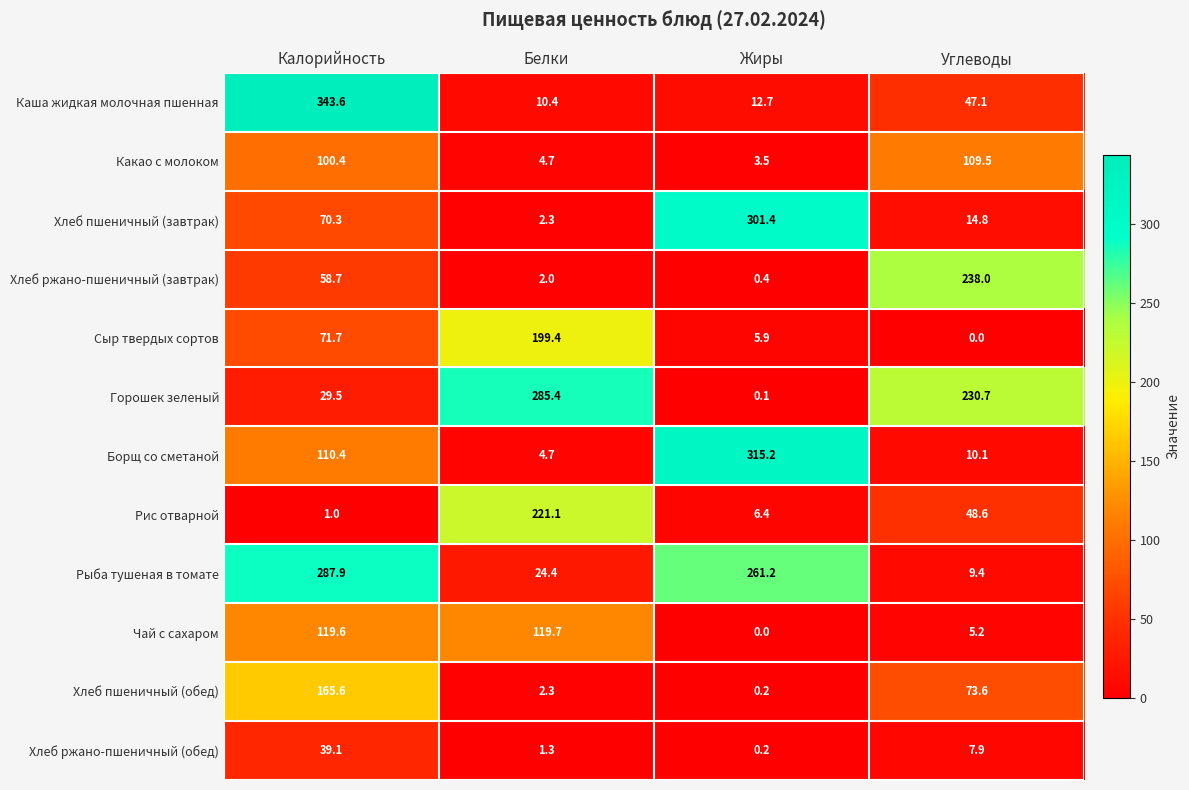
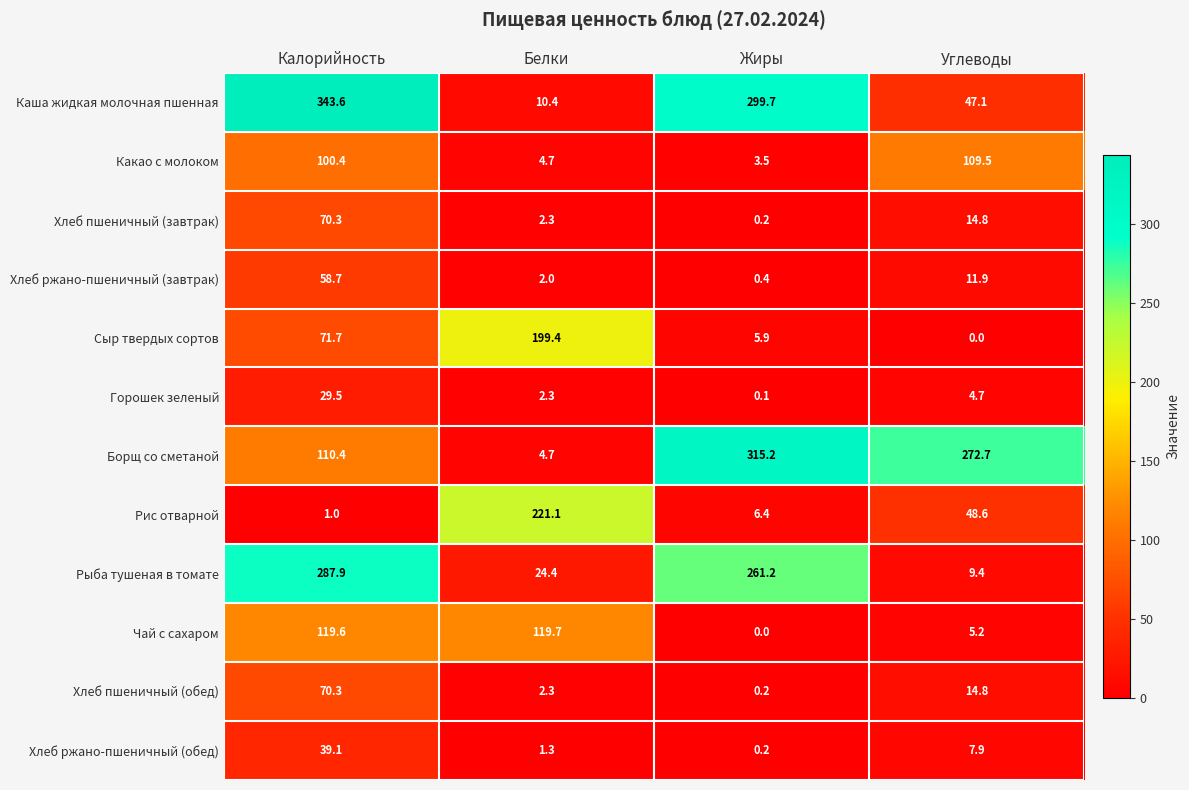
Каша жидкая молочная пшенная, Жиры: 12.7 -> 299.7
Хлеб пшеничный (завтрак), Жиры: 301.4 -> 0.2
Хлеб ржано-пшеничный (завтрак), Углеводы: 238.0 -> 11.9
Горошек зеленый, Белки: 285.4 -> 2.3
Горошек зеленый, Углеводы: 230.7 -> 4.7
Борщ со сметаной, Углеводы: 10.1 -> 272.7
Хлеб пшеничный (обед), Калорийность: 165.6 -> 70.3
Хлеб пшеничный (обед), Углеводы: 73.6 -> 14.8
